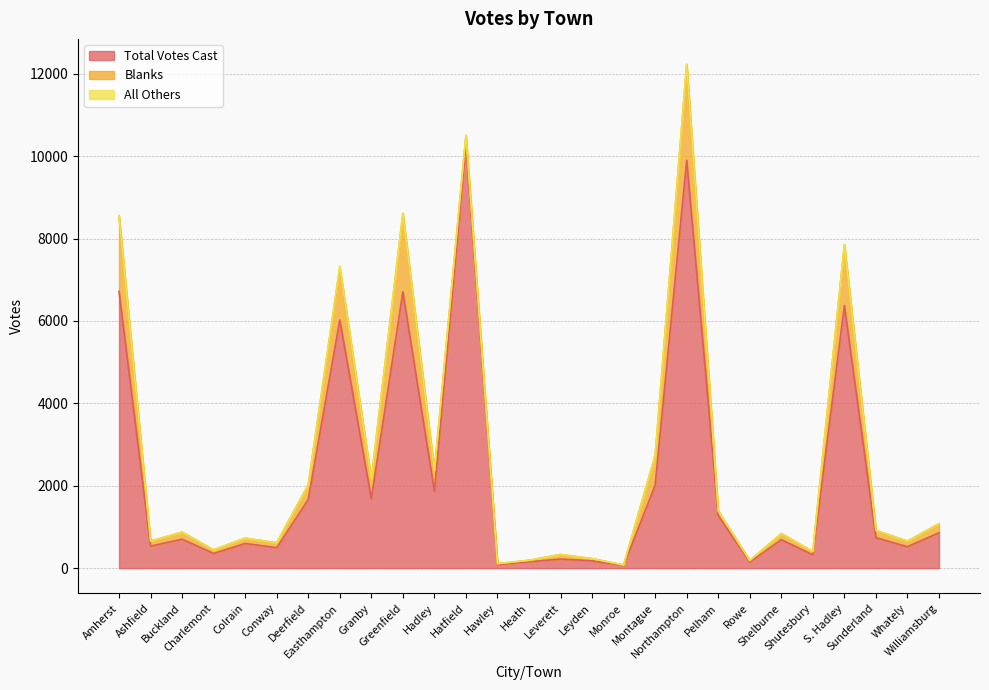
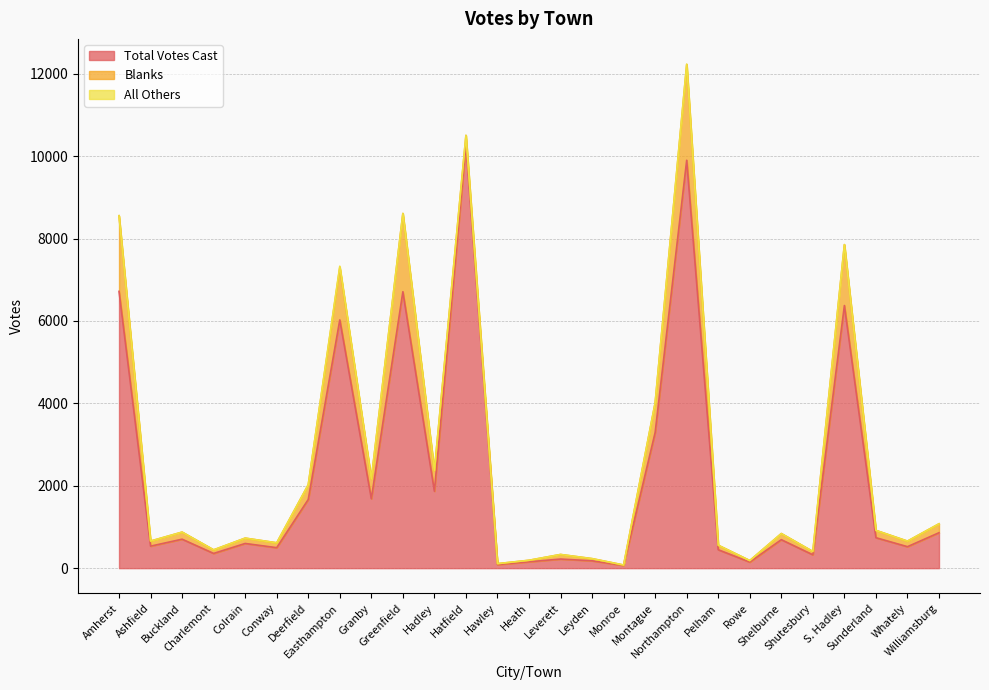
Total Votes Cast, Montague: 2000 -> 3300
Total Votes Cast, Pelham: 1300 -> 400
